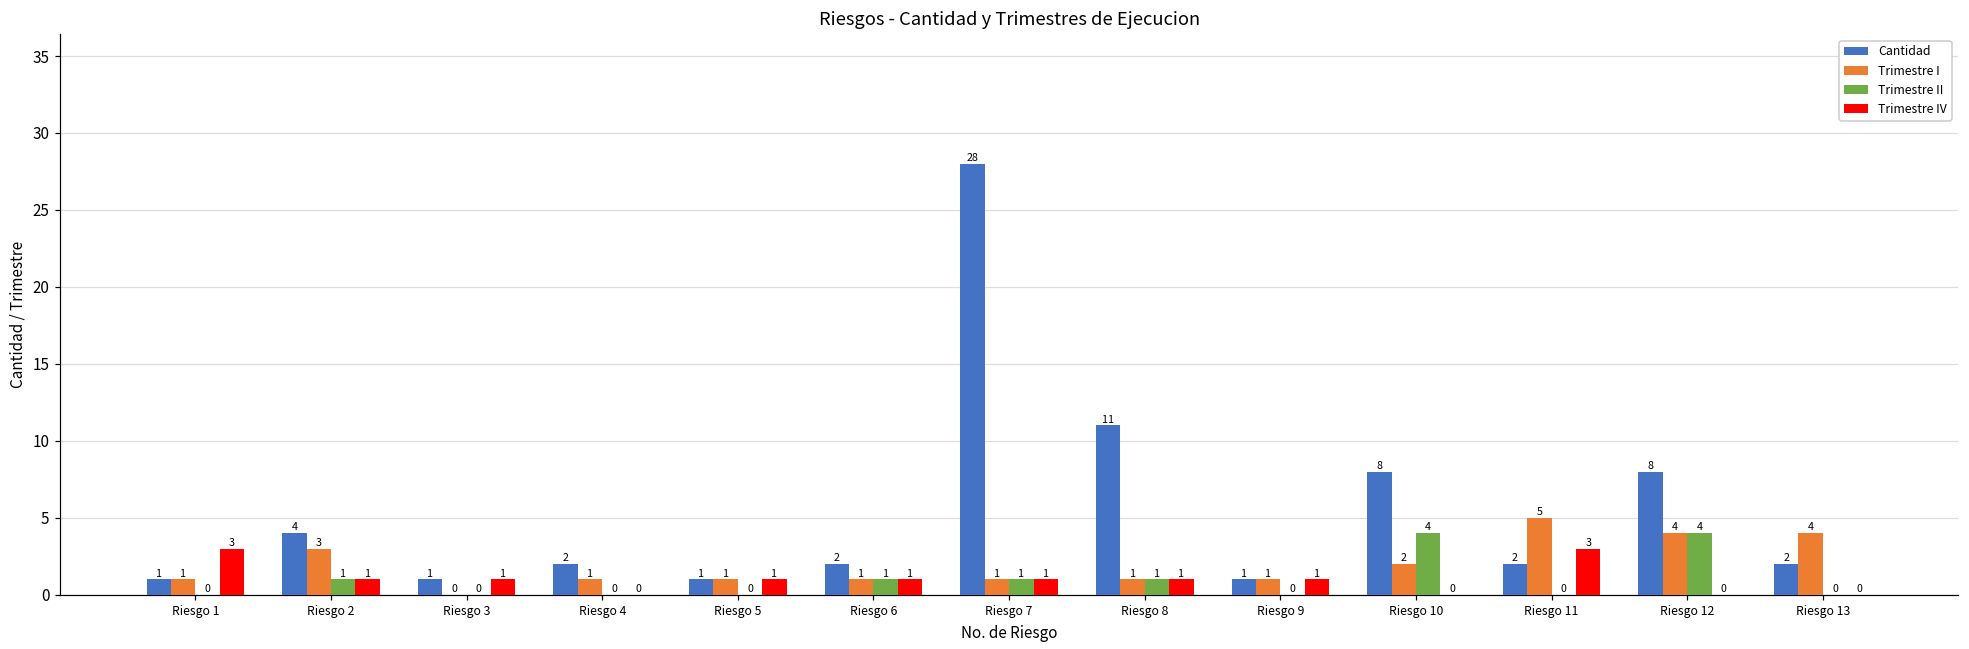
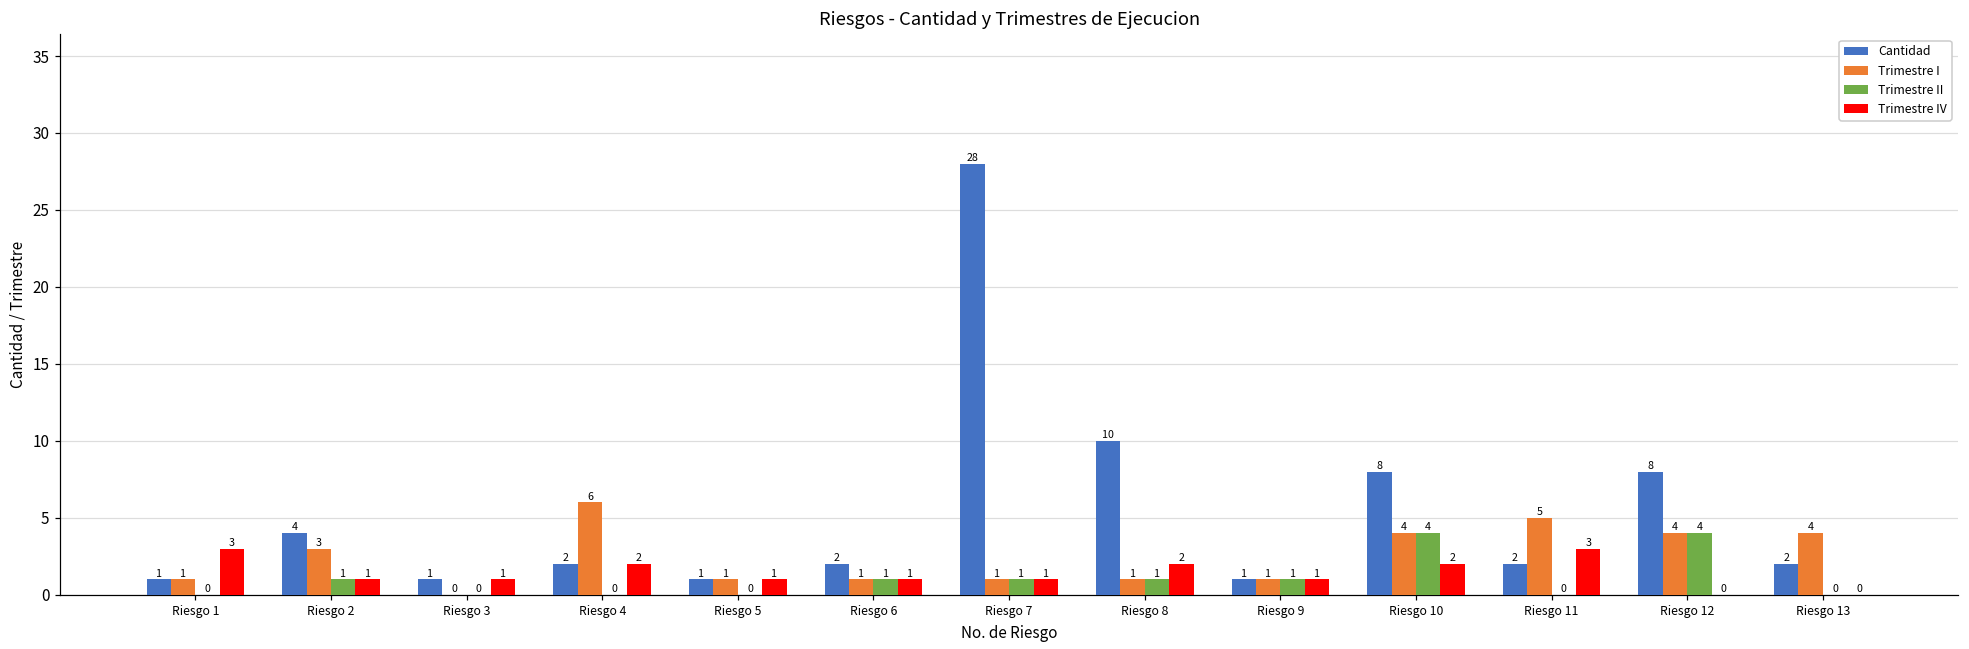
Trimestre I, Riesgo 4: 1 -> 6
Trimestre IV, Riesgo 4: 0 -> 2
Cantidad, Riesgo 8: 11 -> 10
Trimestre IV, Riesgo 8: 1 -> 2
Trimestre II, Riesgo 9: 0 -> 1
Trimestre I, Riesgo 10: 2 -> 4
Trimestre IV, Riesgo 10: 0 -> 2
